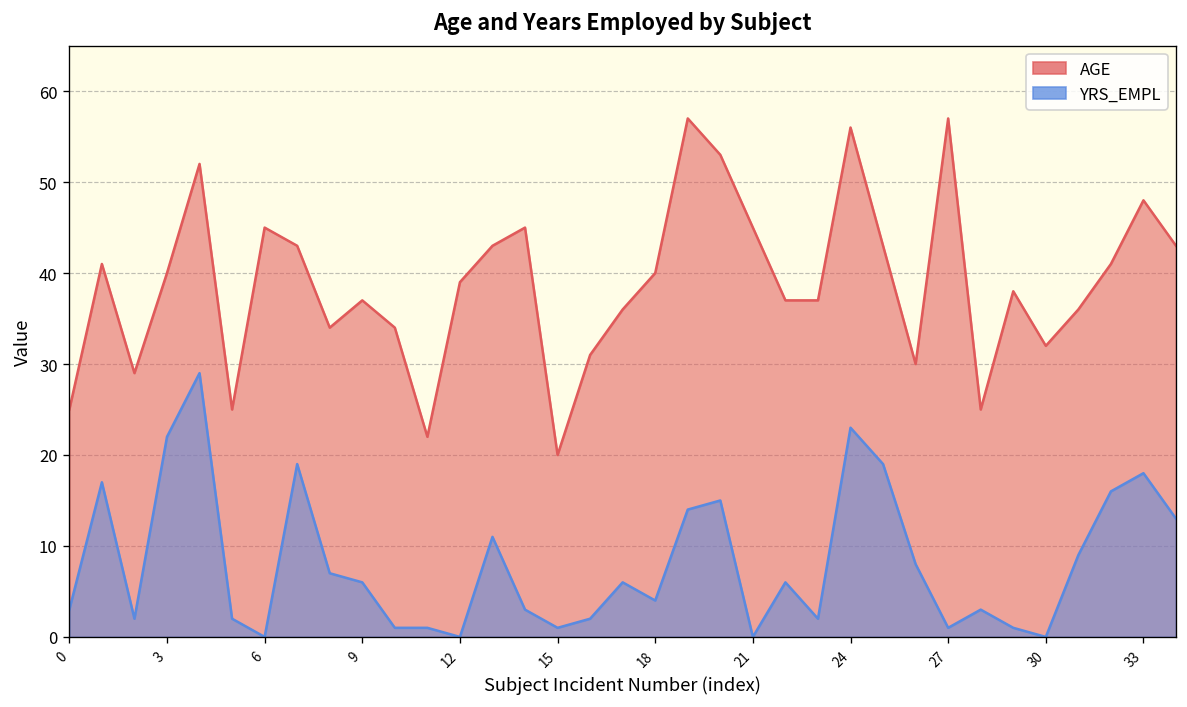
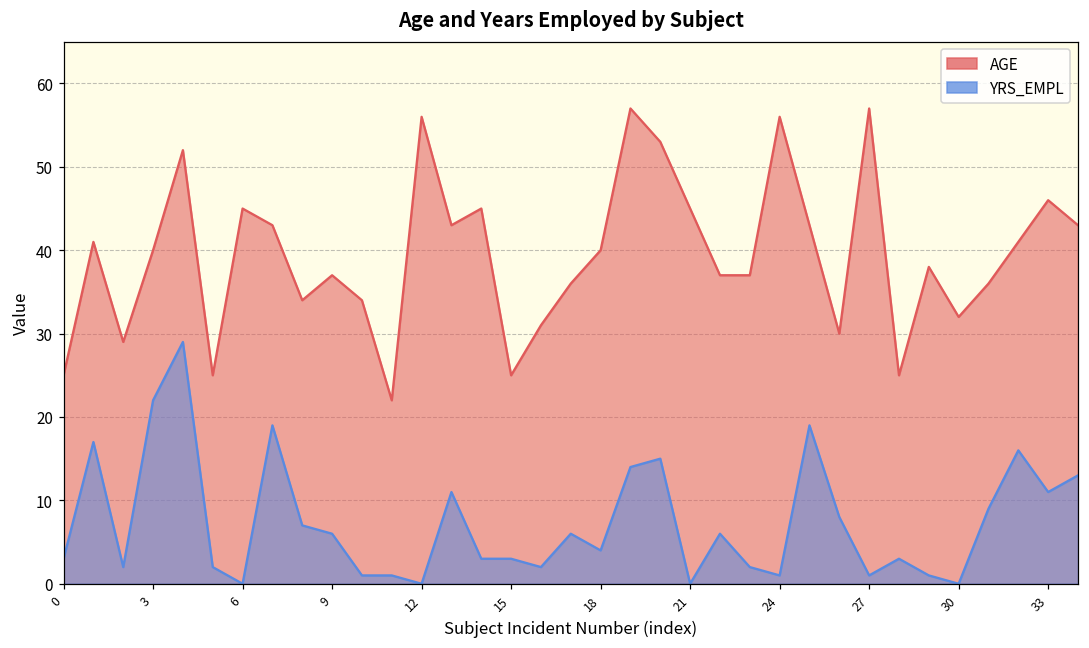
AGE, 12: 39 -> 56
AGE, 15: 20 -> 25
YRS_EMPL, 15: 1 -> 3
YRS_EMPL, 24: 23 -> 1
AGE, 33: 48 -> 46
YRS_EMPL, 33: 18 -> 11
